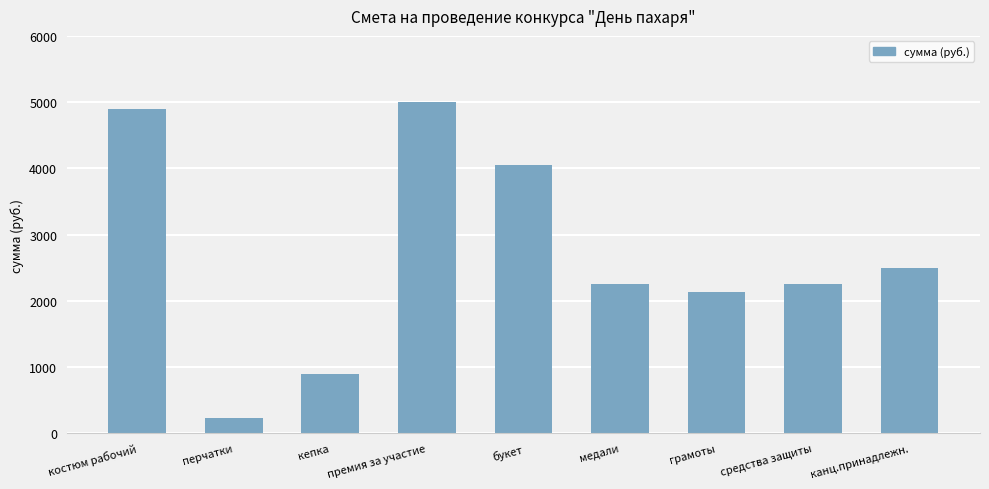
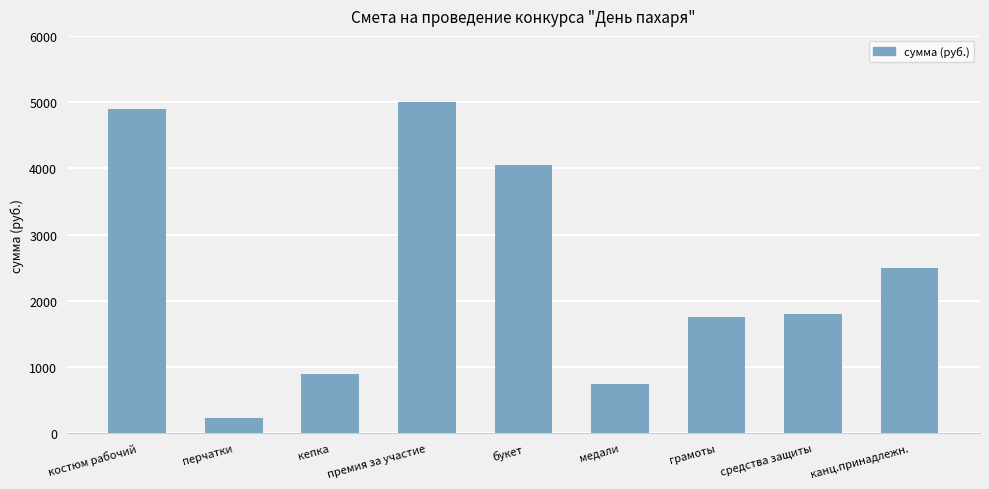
медали: 2300 -> 800
грамоты: 2100 -> 1800
средства защиты: 2300 -> 1800
